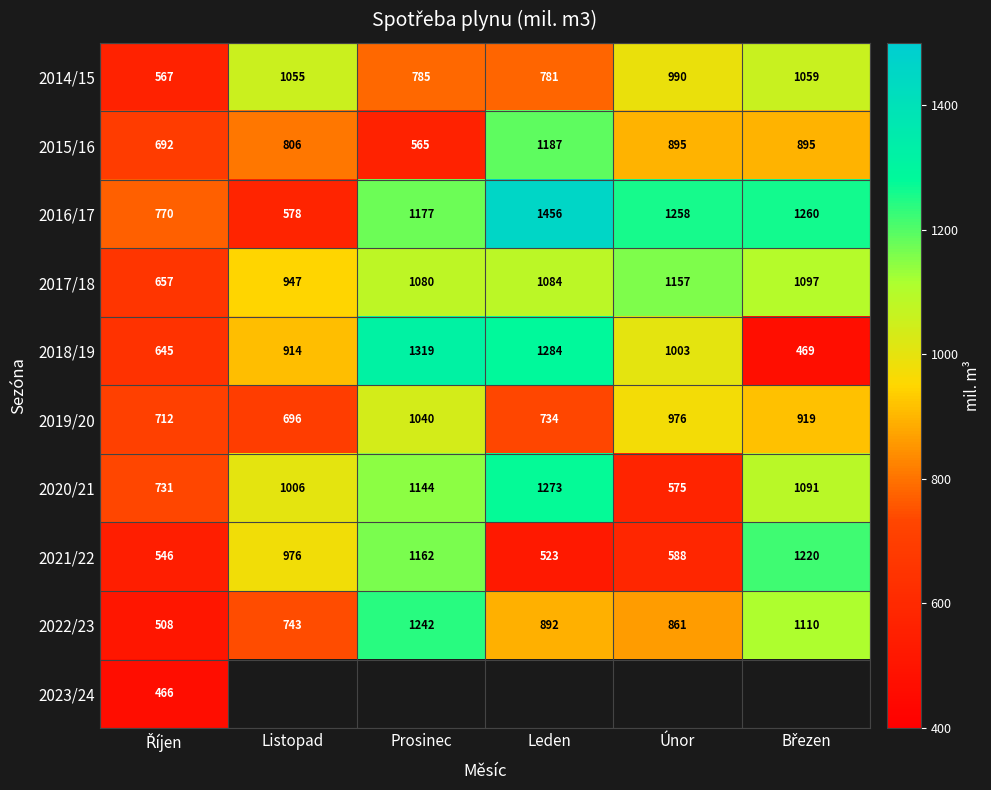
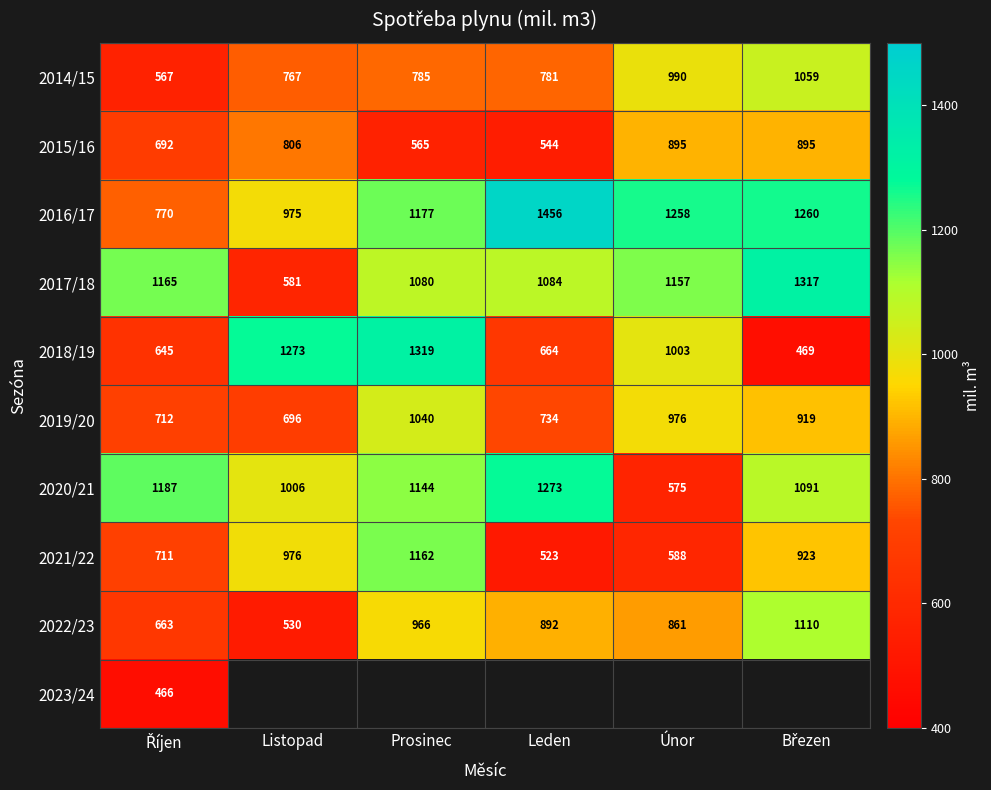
2014/15, Listopad: 1055 -> 767
2015/16, Leden: 1187 -> 544
2016/17, Listopad: 578 -> 975
2017/18, Říjen: 657 -> 1165
2017/18, Listopad: 947 -> 581
2017/18, Březen: 1097 -> 1317
2018/19, Listopad: 914 -> 1273
2018/19, Leden: 1284 -> 664
2020/21, Říjen: 731 -> 1187
2021/22, Říjen: 546 -> 711
2021/22, Březen: 1220 -> 923
2022/23, Říjen: 508 -> 663
2022/23, Listopad: 743 -> 530
2022/23, Prosinec: 1242 -> 966
